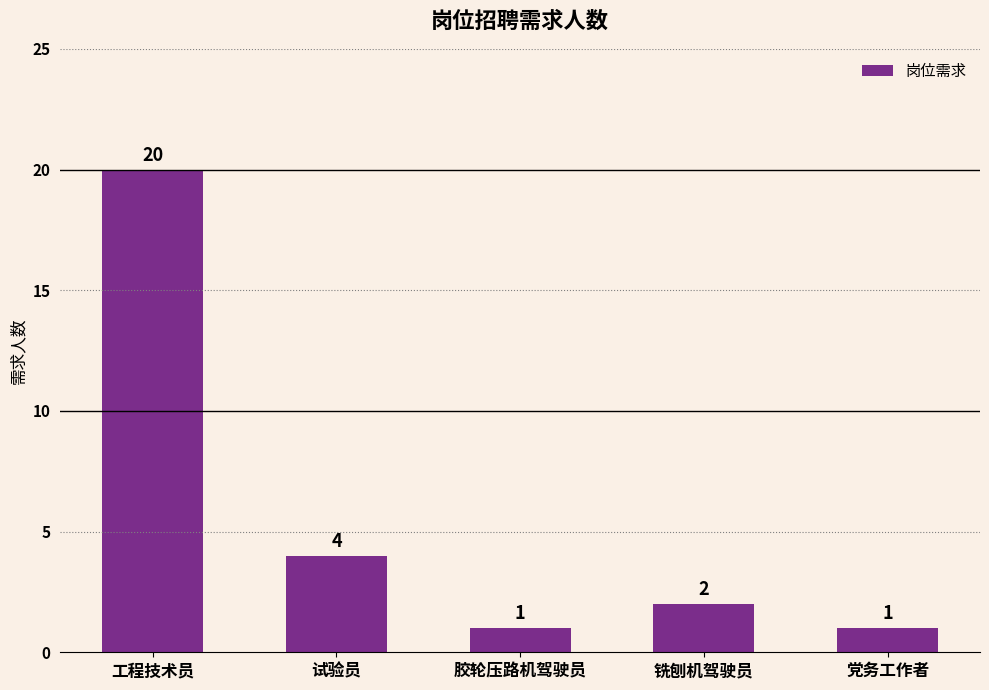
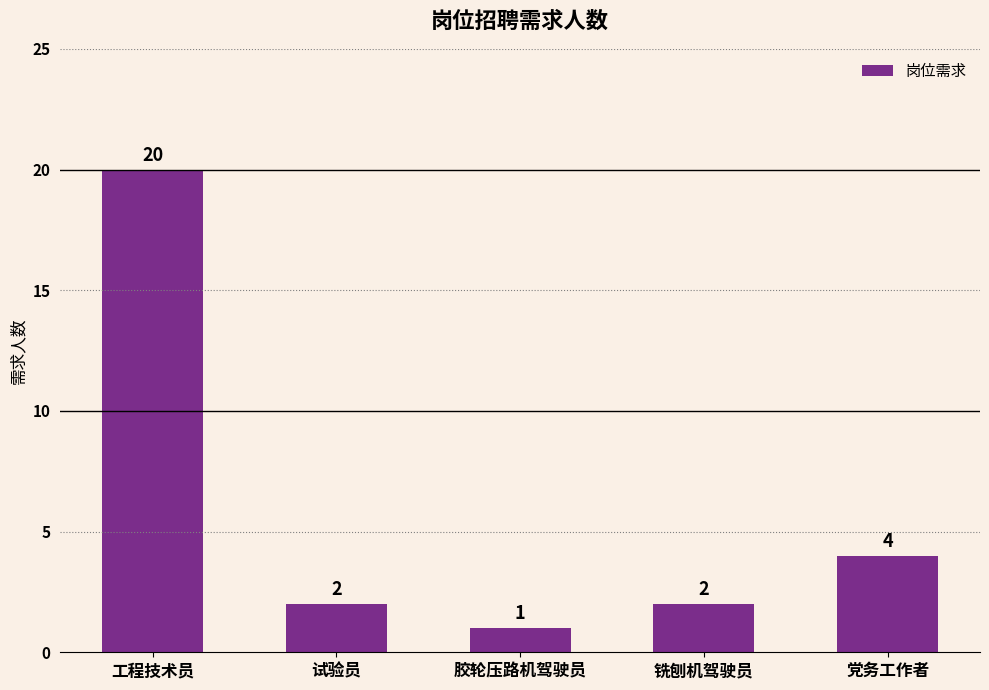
试验员: 4 -> 2
党务工作者: 1 -> 4
